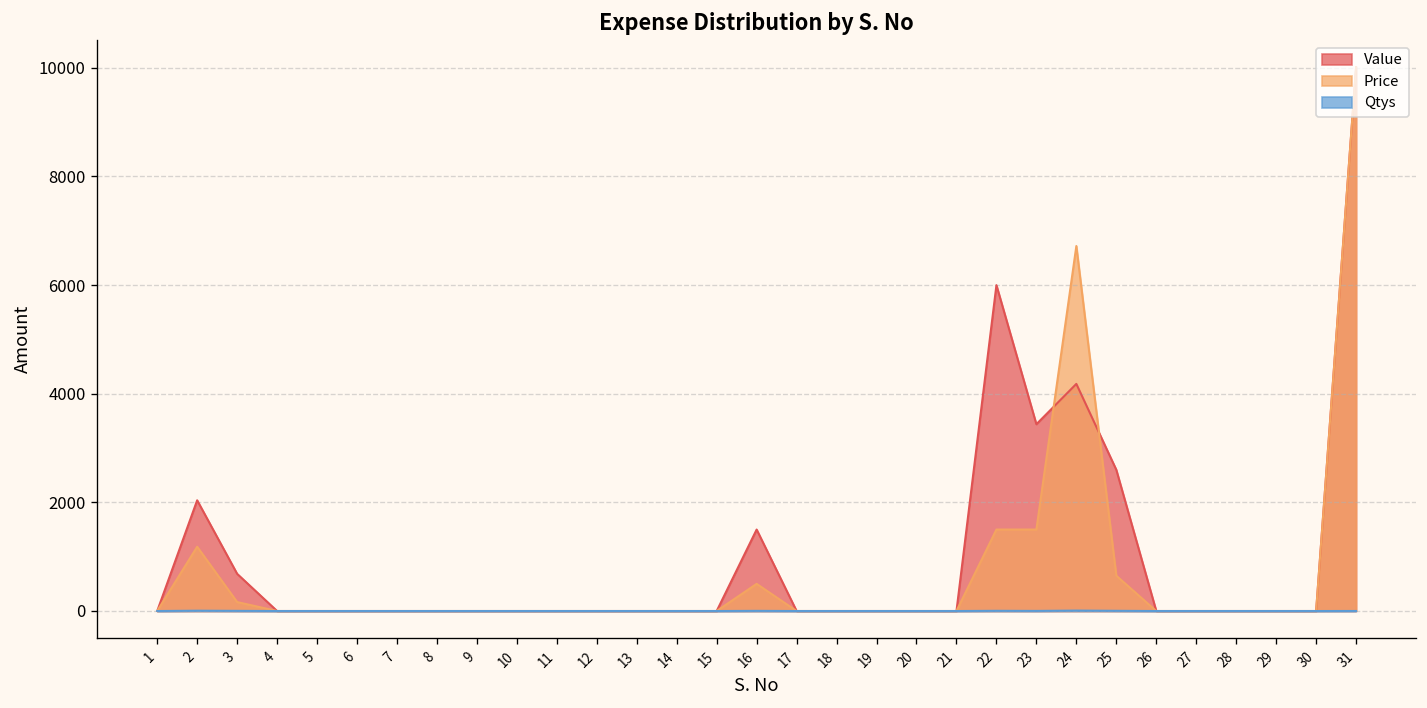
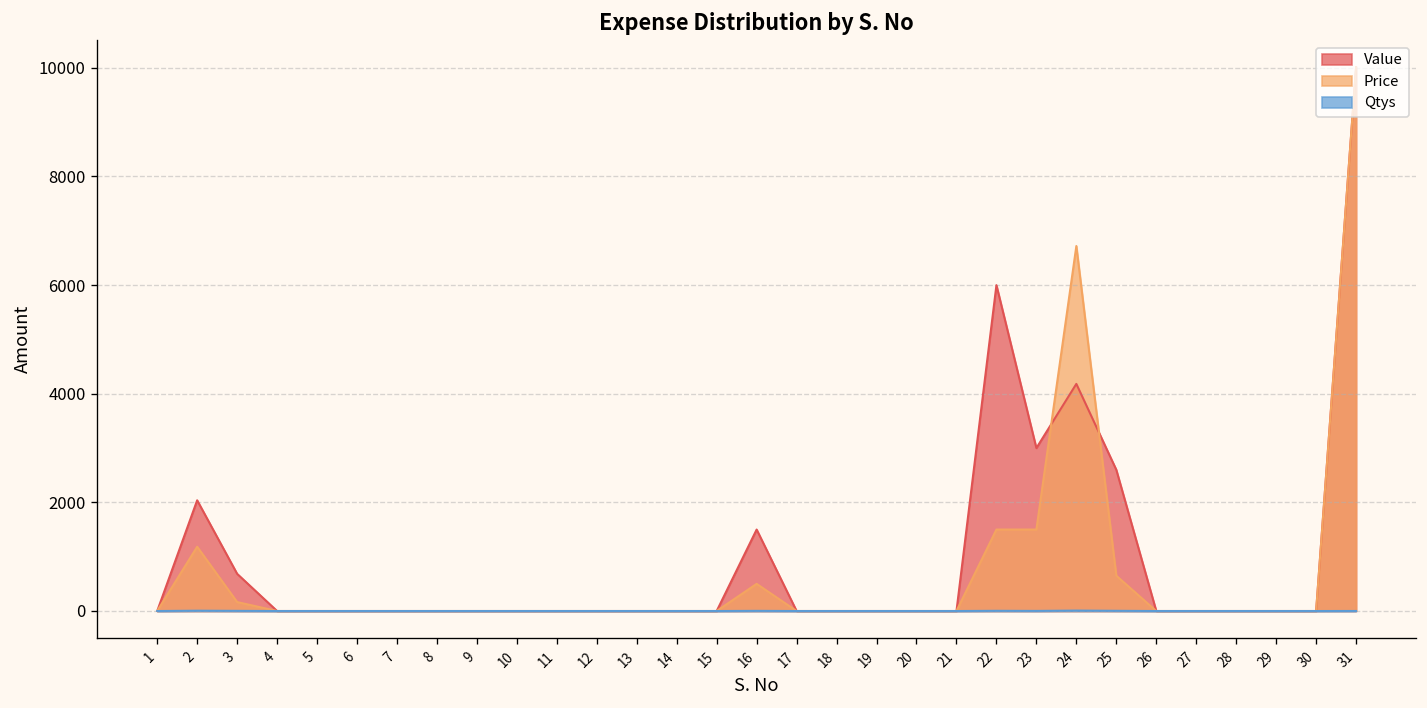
Value, 23: 3400 -> 3000
